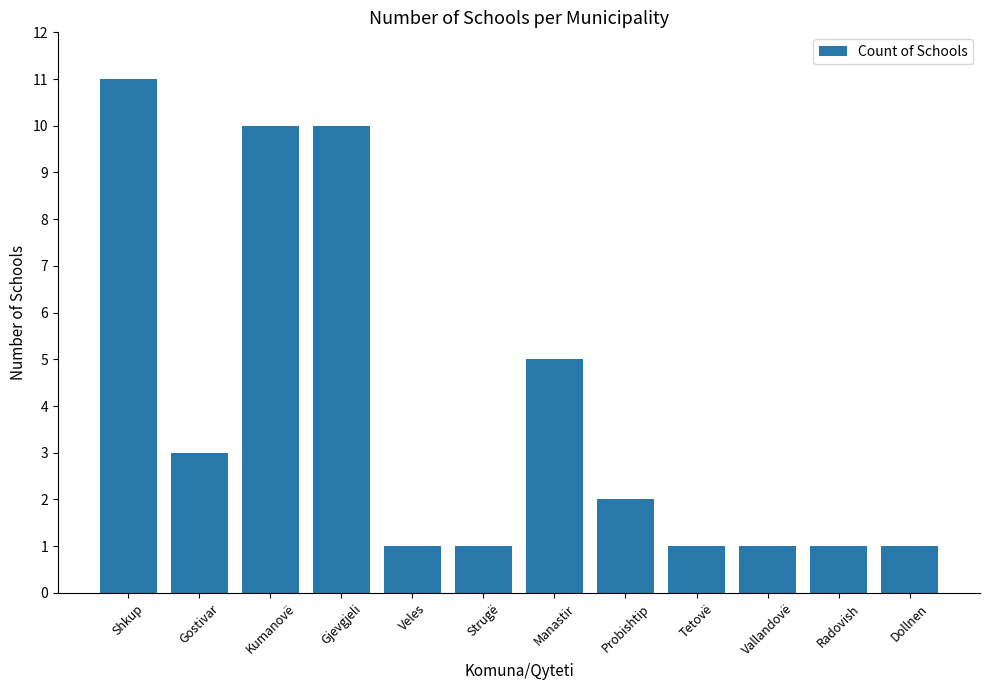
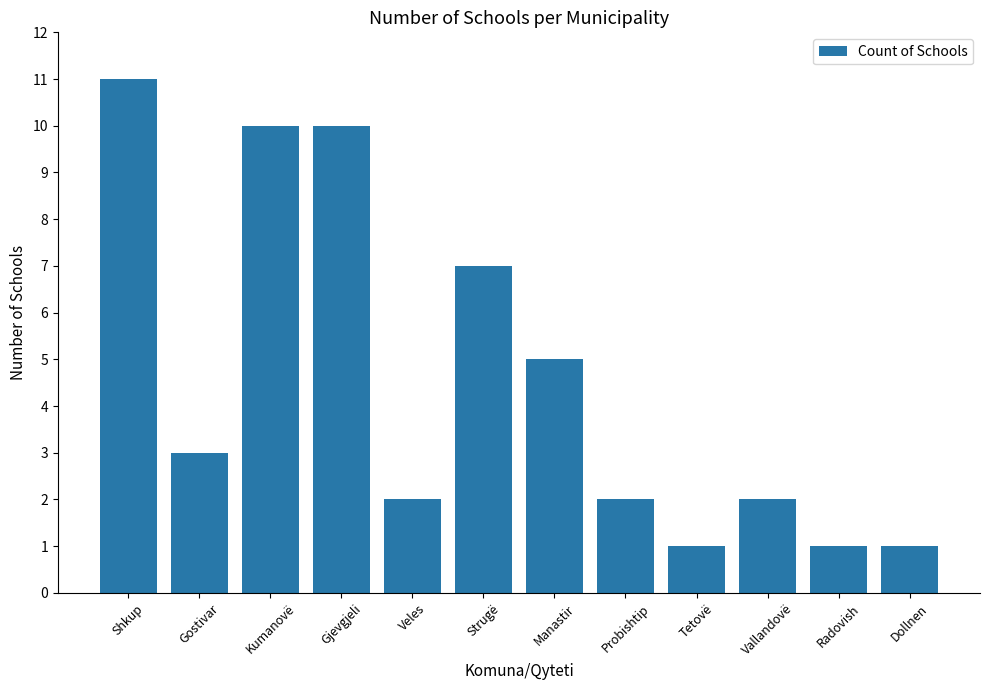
Veles: 1 -> 2
Strugë: 1 -> 7
Vallandovë: 1 -> 2
